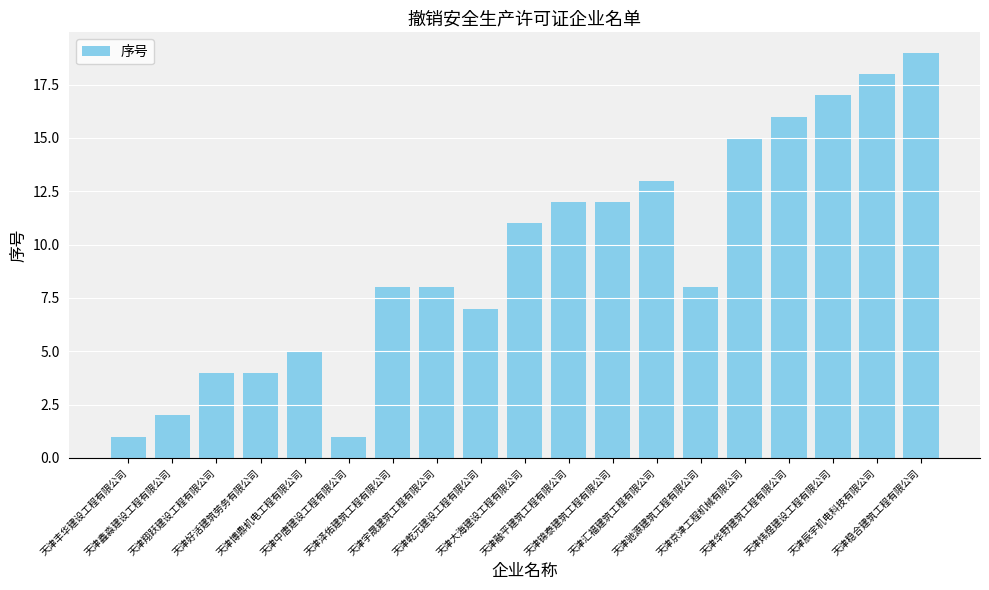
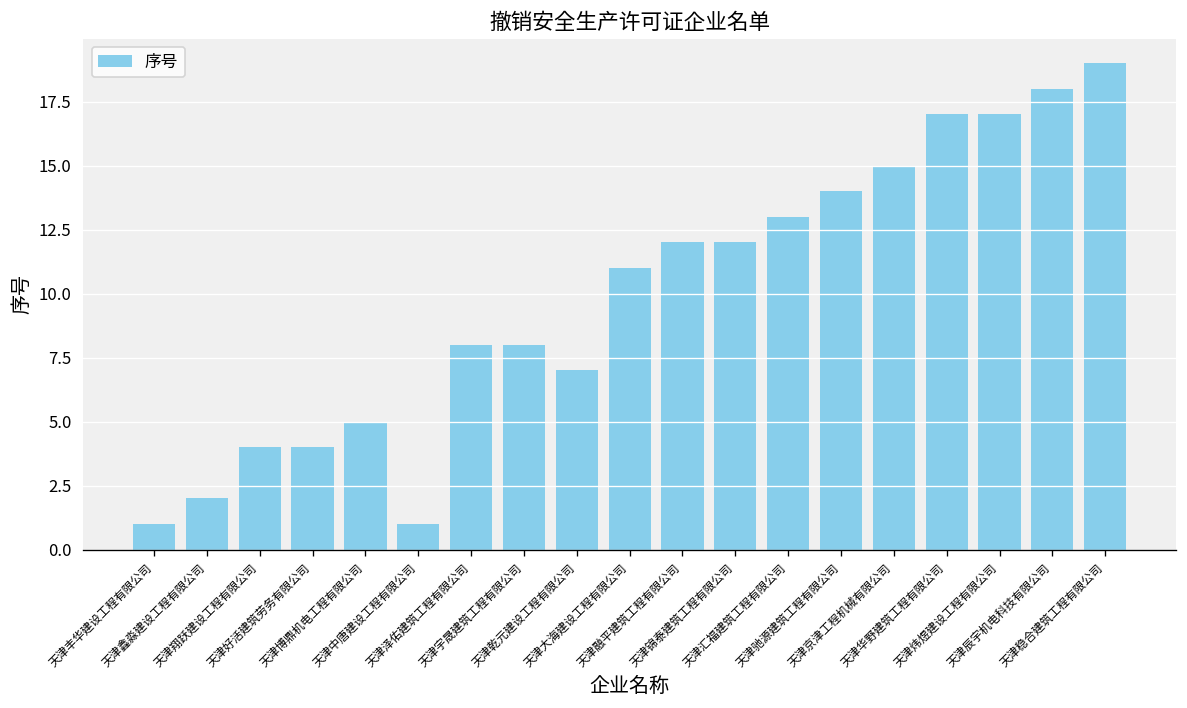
天津驰源建筑工程有限公司: 8 -> 14
天津华野建筑工程有限公司: 16 -> 17
